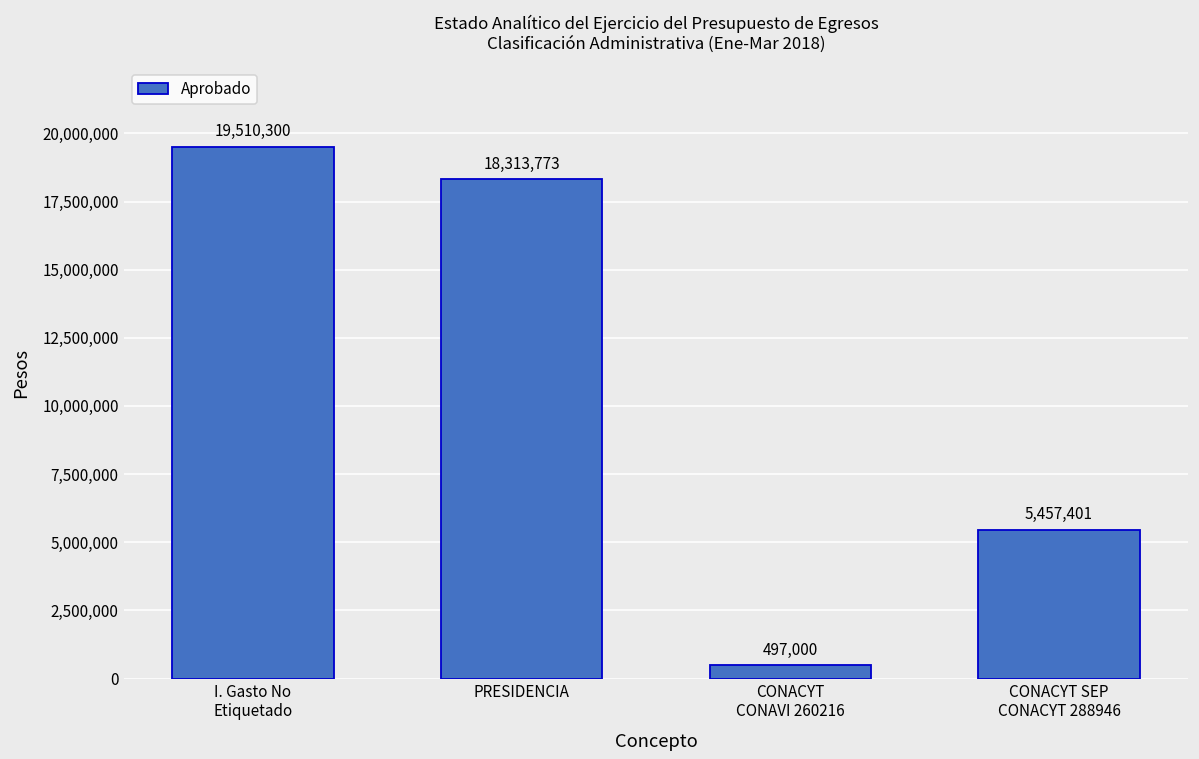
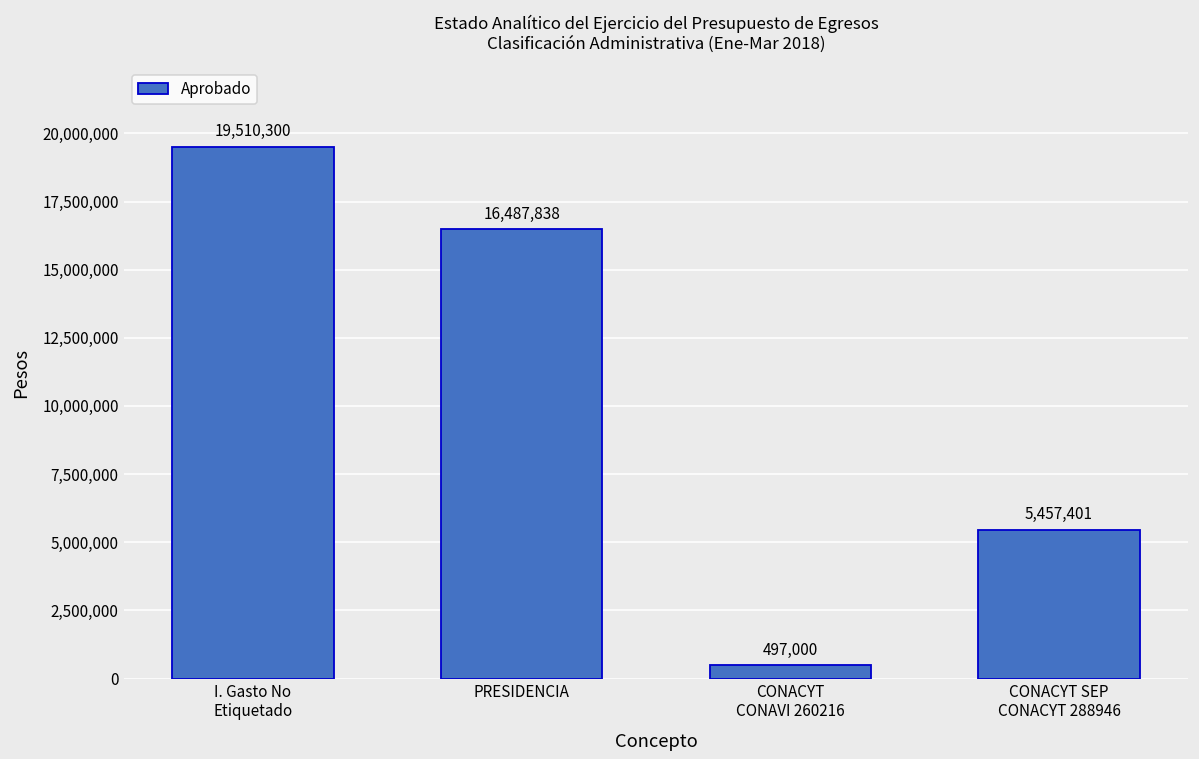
PRESIDENCIA: 18,313,773 -> 16,487,838
